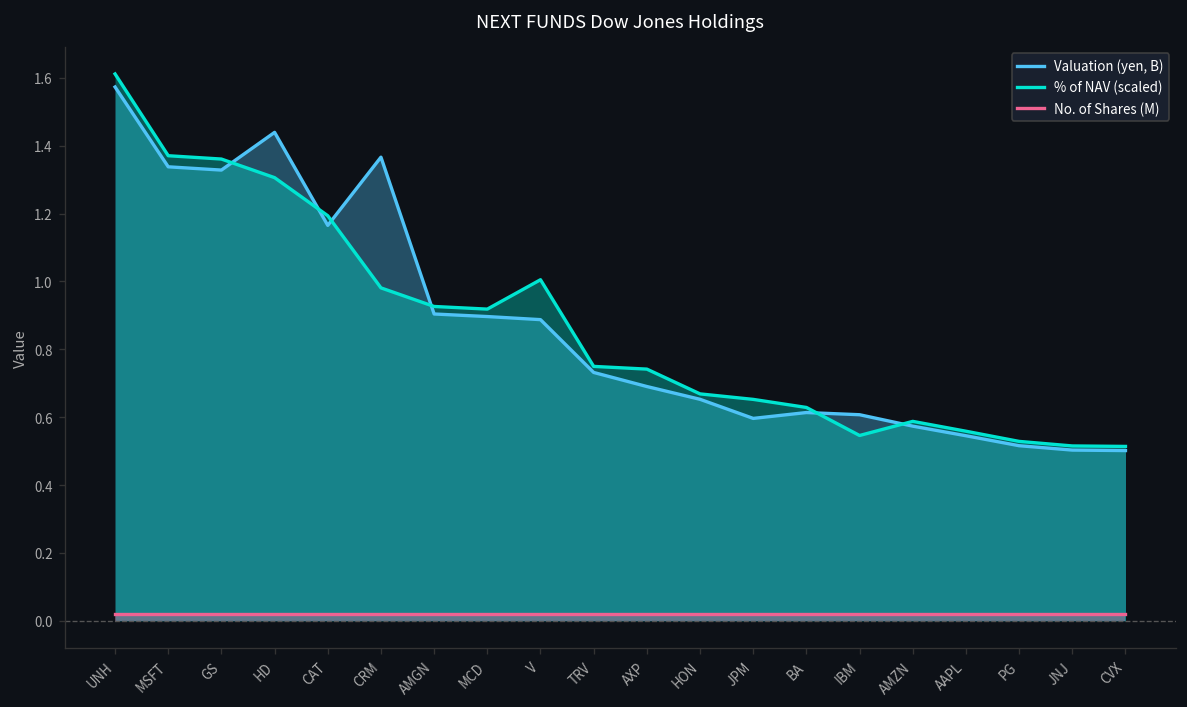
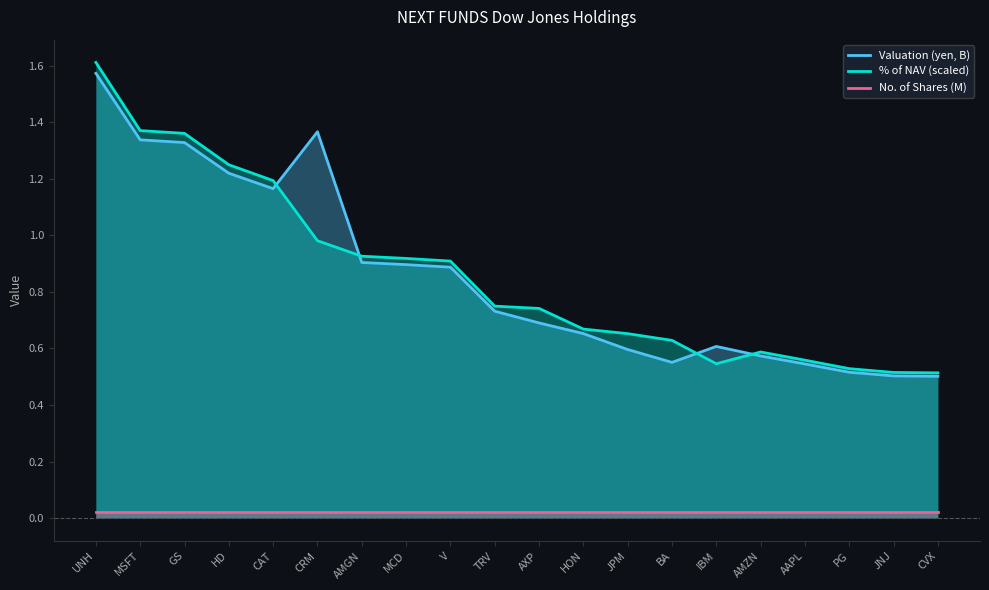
Valuation (yen, B), HD: 1.44 -> 1.22
% of NAV (scaled), HD: 1.31 -> 1.25
% of NAV (scaled), V: 1.01 -> 0.91
Valuation (yen, B), BA: 0.61 -> 0.55
